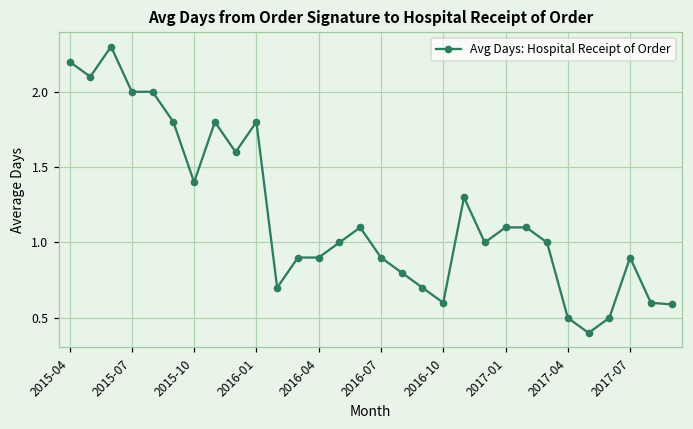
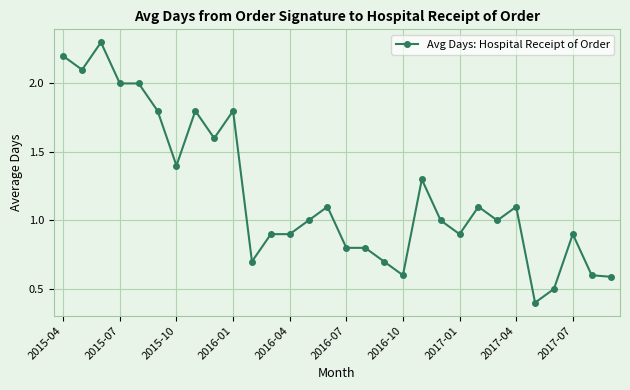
2016-07: 0.9 -> 0.8
2017-01: 1.1 -> 0.9
2017-04: 0.5 -> 1.1
